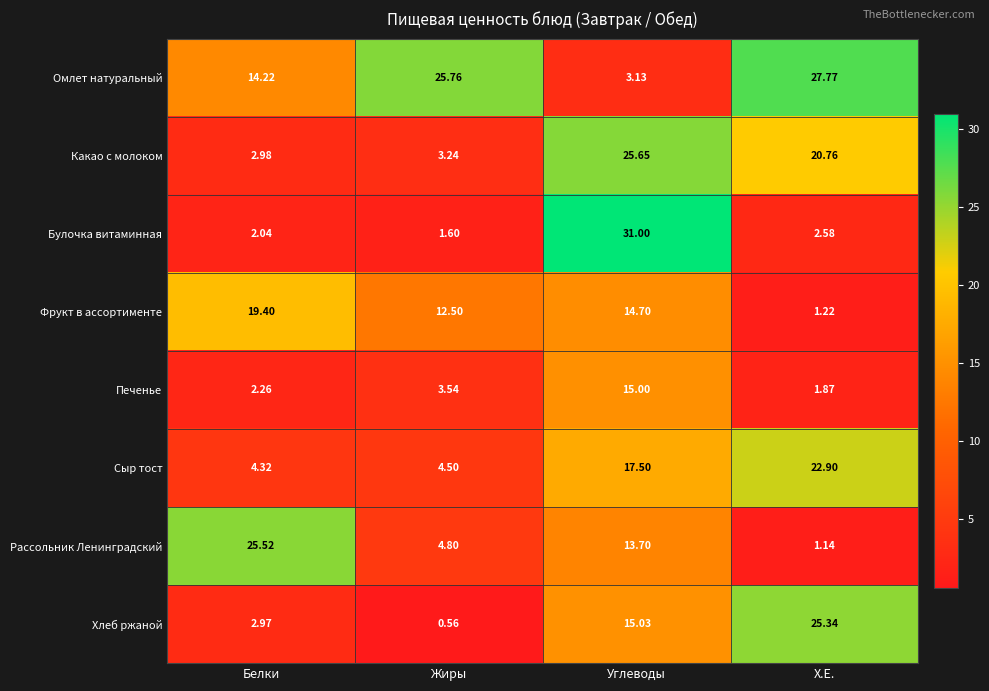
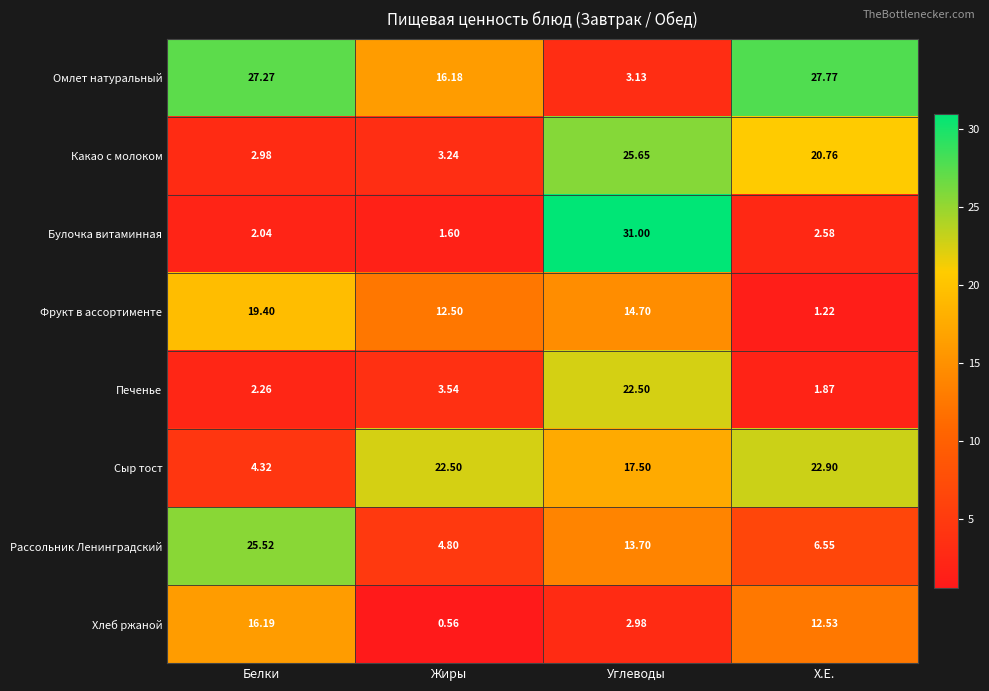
Омлет натуральный, Белки: 14.22 -> 27.27
Омлет натуральный, Жиры: 25.76 -> 16.18
Печенье, Углеводы: 15.00 -> 22.50
Сыр тост, Жиры: 4.50 -> 22.50
Рассольник Ленинградский, Х.Е.: 1.14 -> 6.55
Хлеб ржаной, Белки: 2.97 -> 16.19
Хлеб ржаной, Углеводы: 15.03 -> 2.98
Хлеб ржаной, Х.Е.: 25.34 -> 12.53
